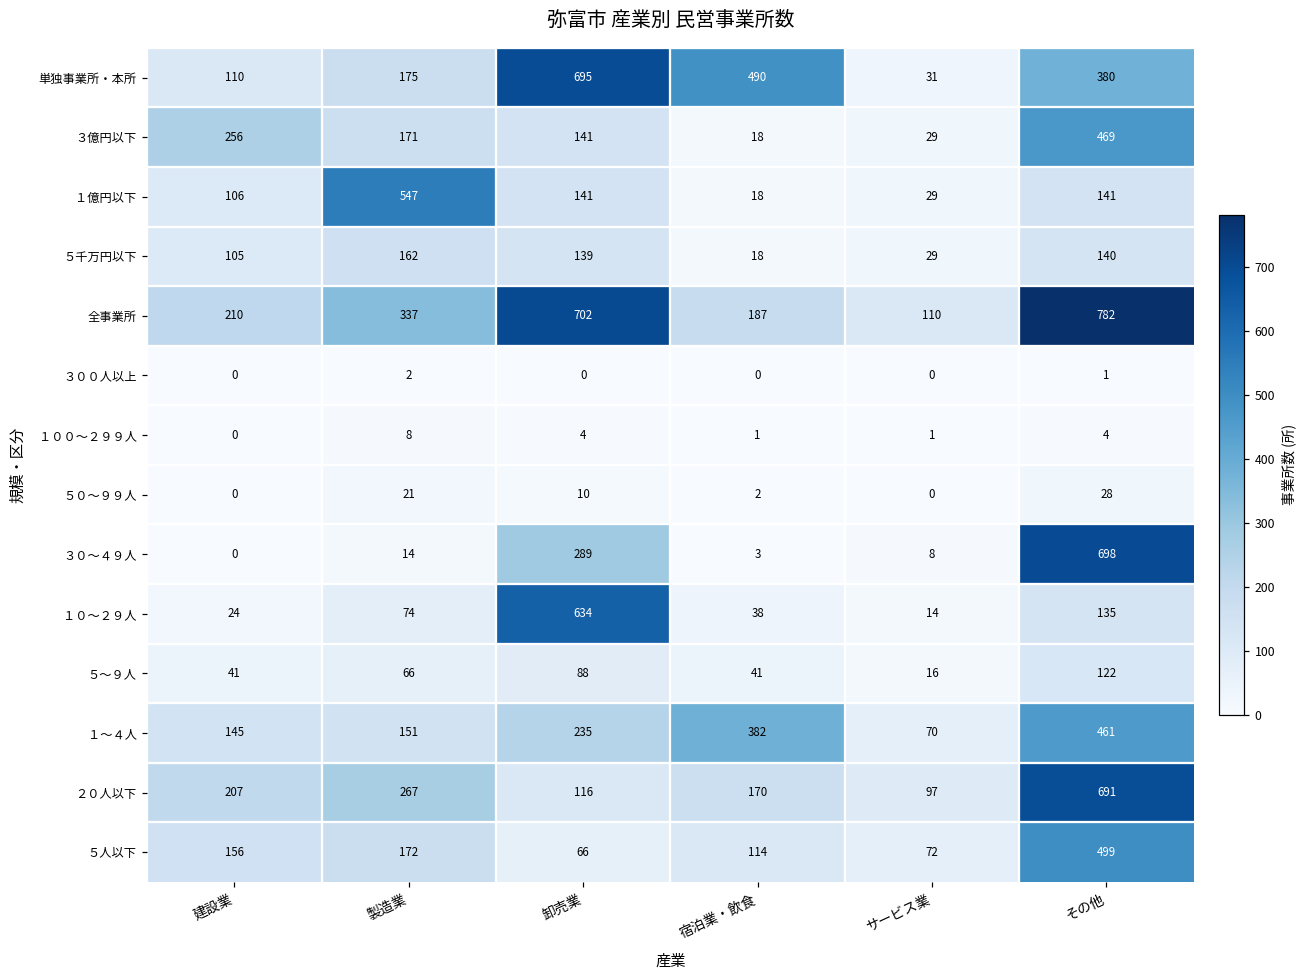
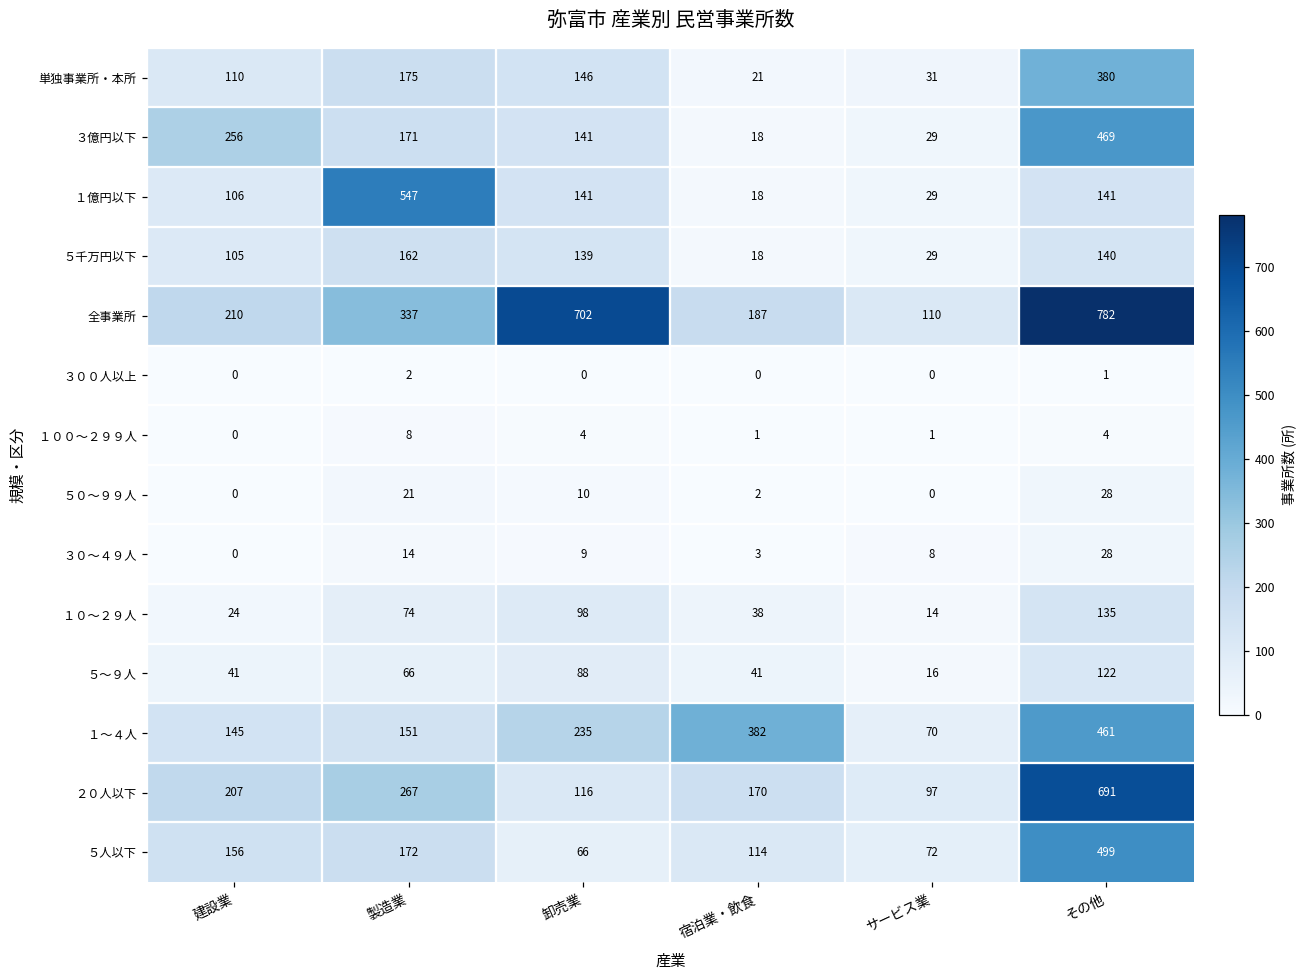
単独事業所・本所, 卸売業: 695 -> 146
単独事業所・本所, 宿泊業・飲食: 490 -> 21
３０～４９人, 卸売業: 289 -> 9
３０～４９人, その他: 698 -> 28
１０～２９人, 卸売業: 634 -> 98
